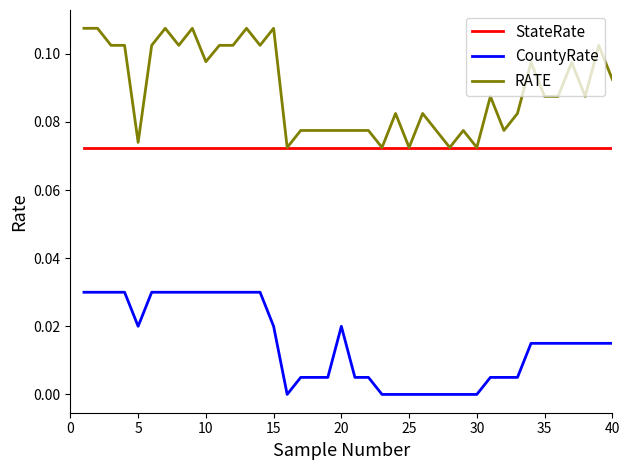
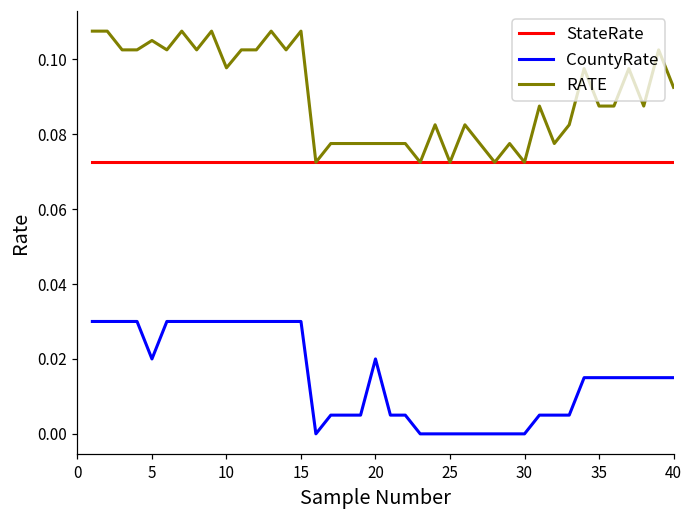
RATE, 5: 0.074 -> 0.105
CountyRate, 15: 0.02 -> 0.03
